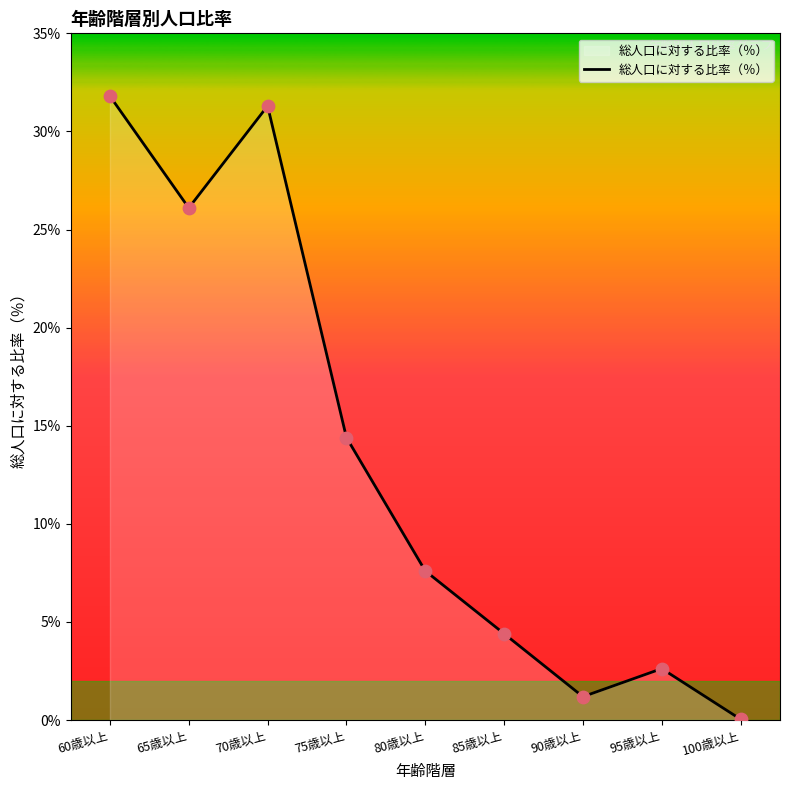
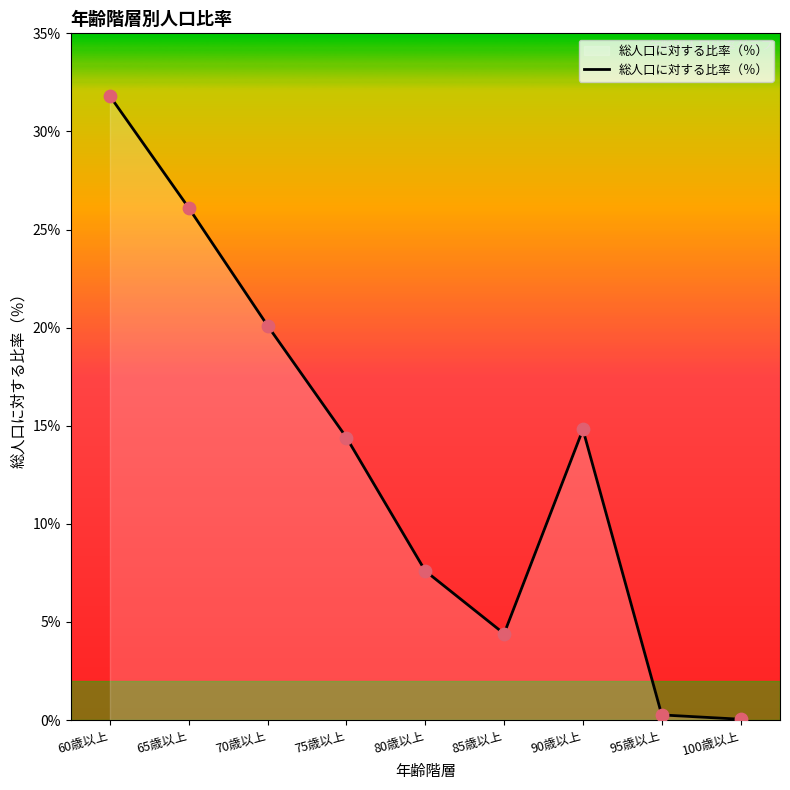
70歳以上: 31.3% -> 20.1%
90歳以上: 1.2% -> 14.8%
95歳以上: 2.6% -> 0.3%
